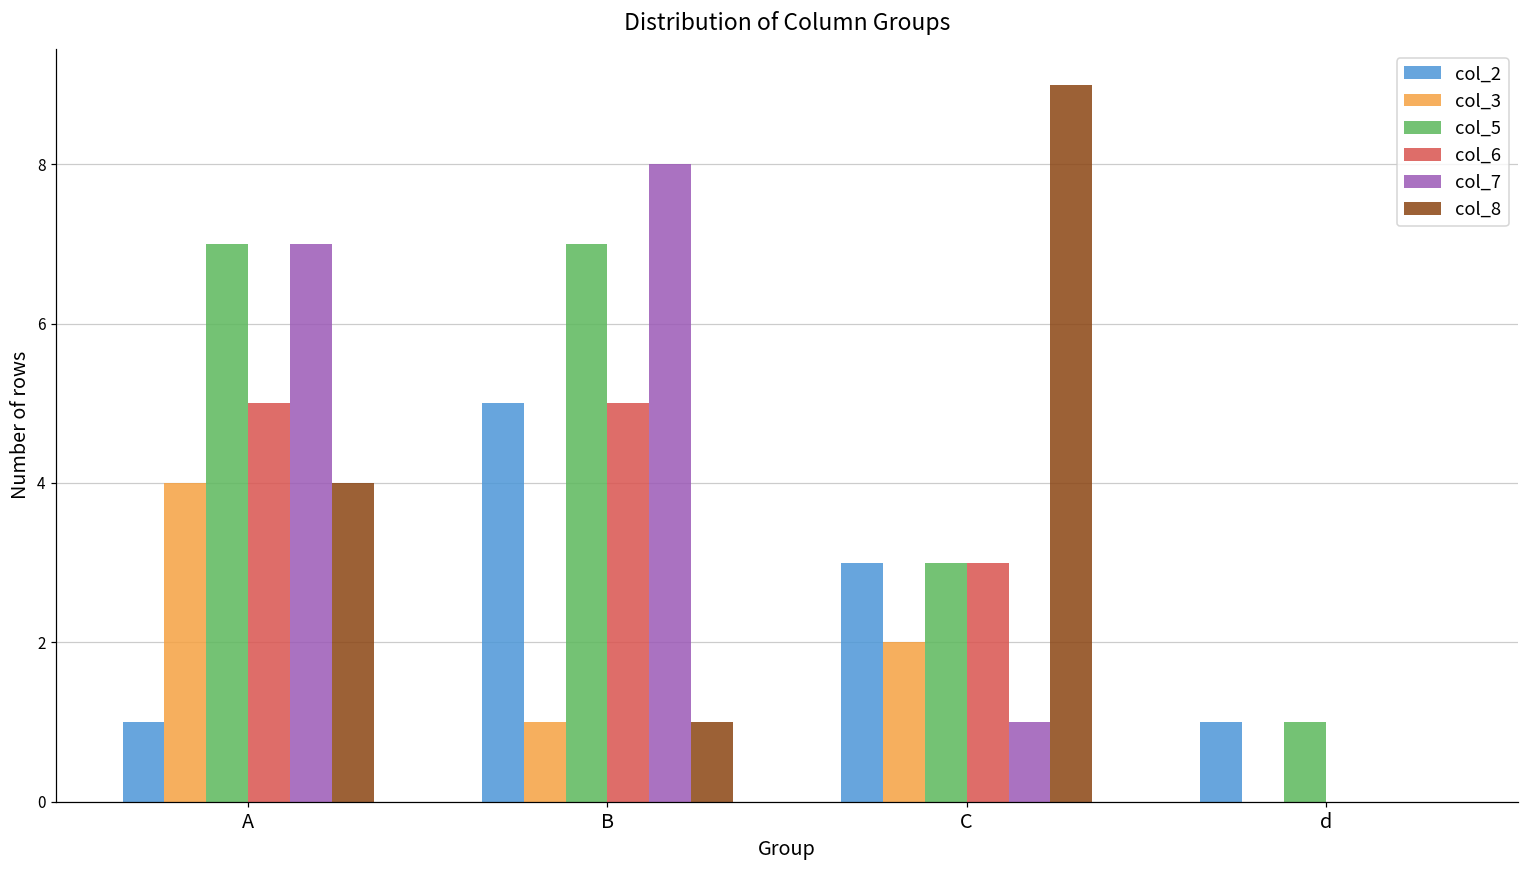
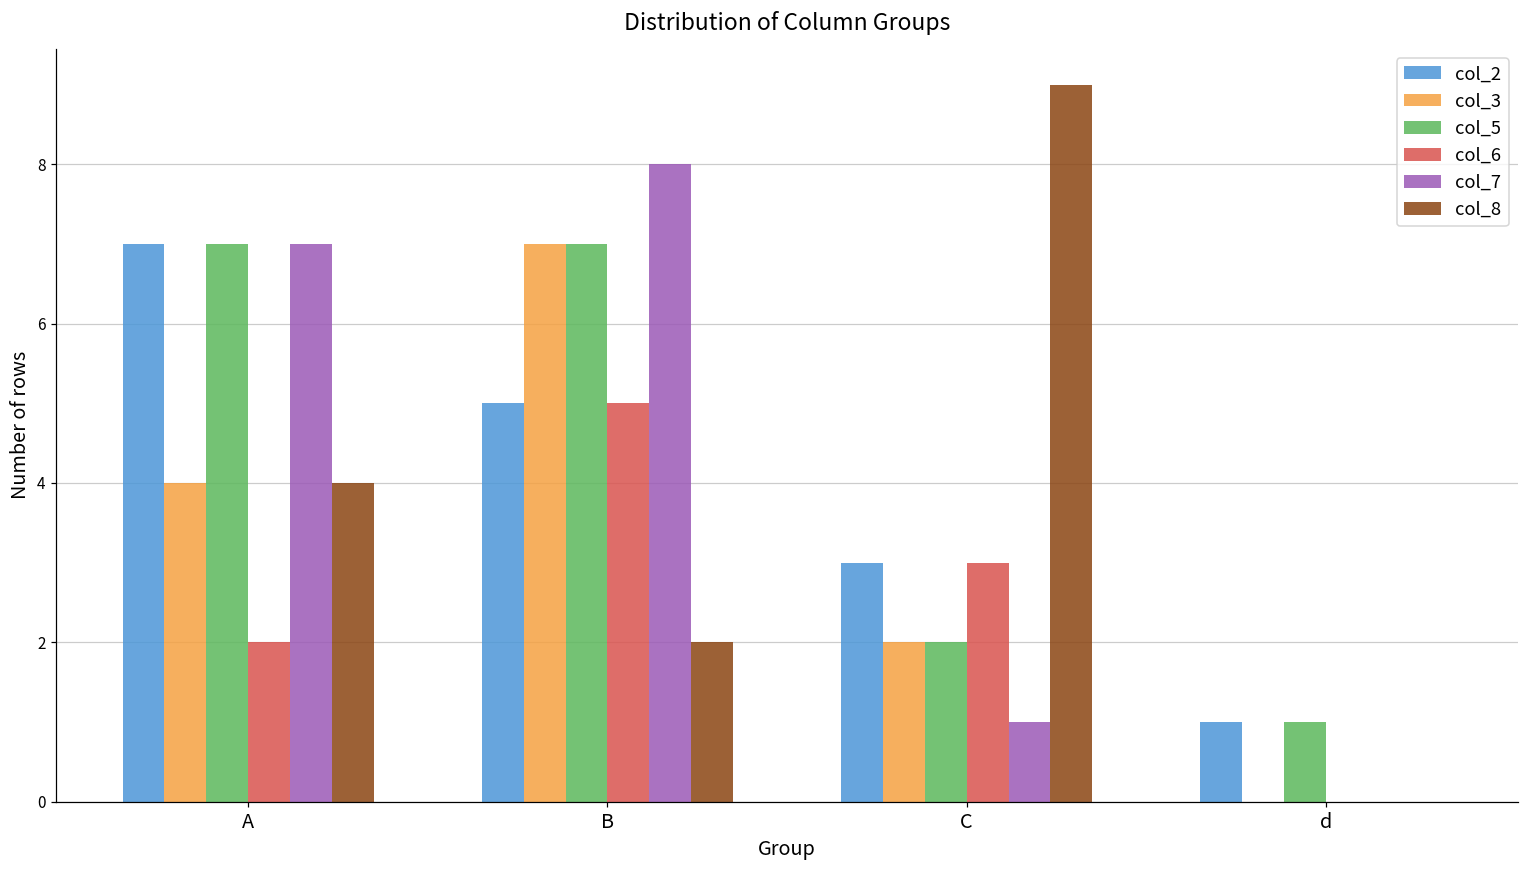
col_2, A: 1 -> 7
col_6, A: 5 -> 2
col_3, B: 1 -> 7
col_8, B: 1 -> 2
col_5, C: 3 -> 2
